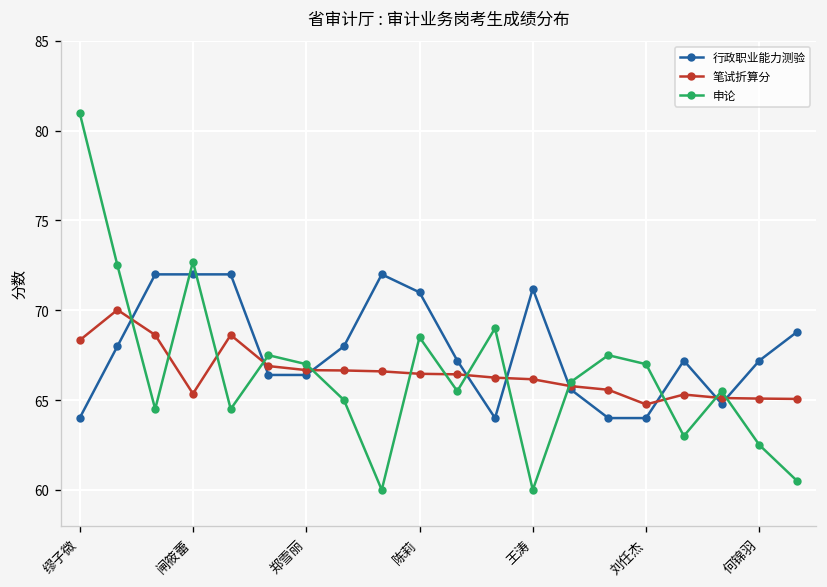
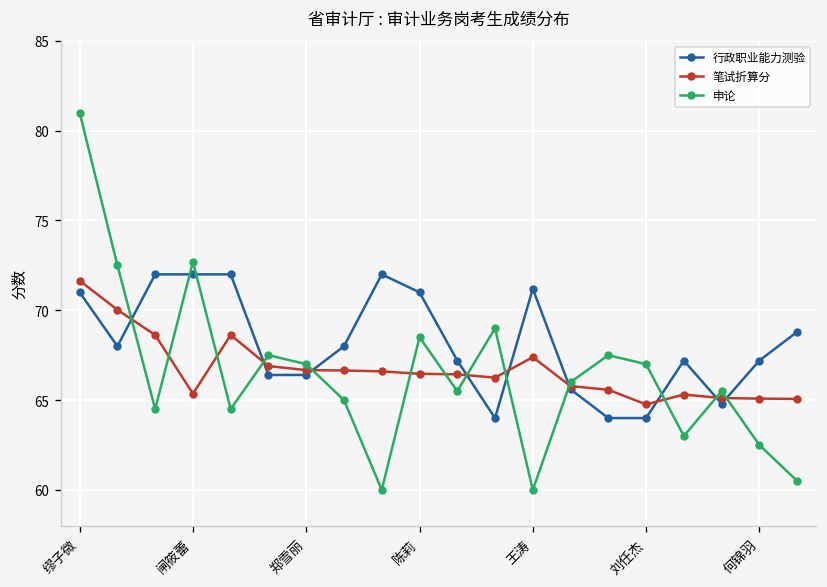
行政职业能力测验, 缪子微: 64 -> 71
笔试折算分, 缪子微: 68.3 -> 71.7
笔试折算分, 王涛: 66.2 -> 67.4
